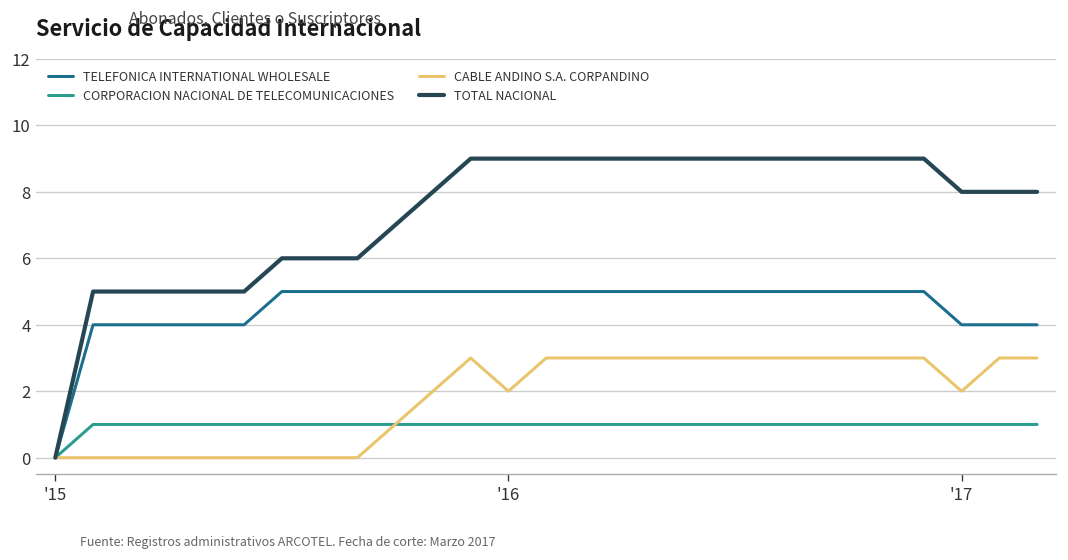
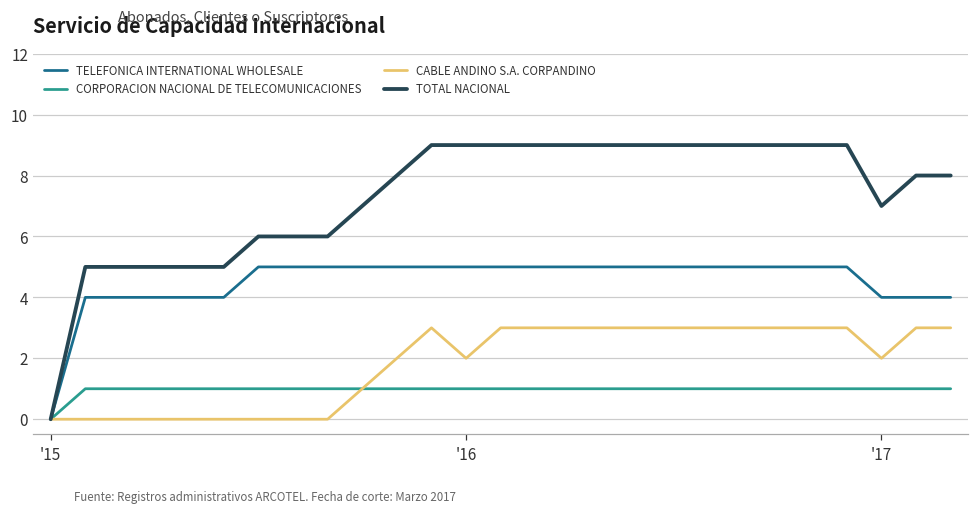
TOTAL NACIONAL, '17: 8 -> 7
